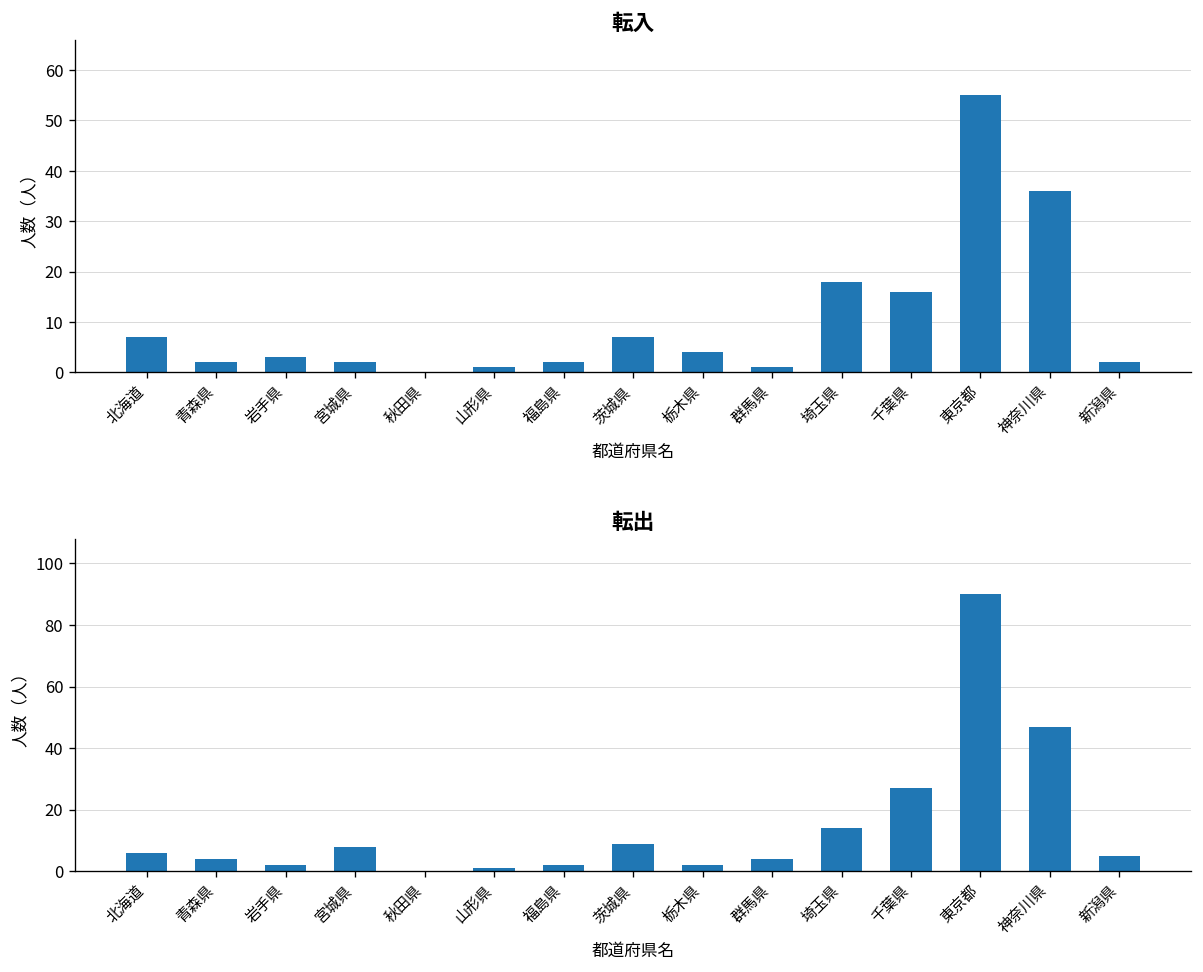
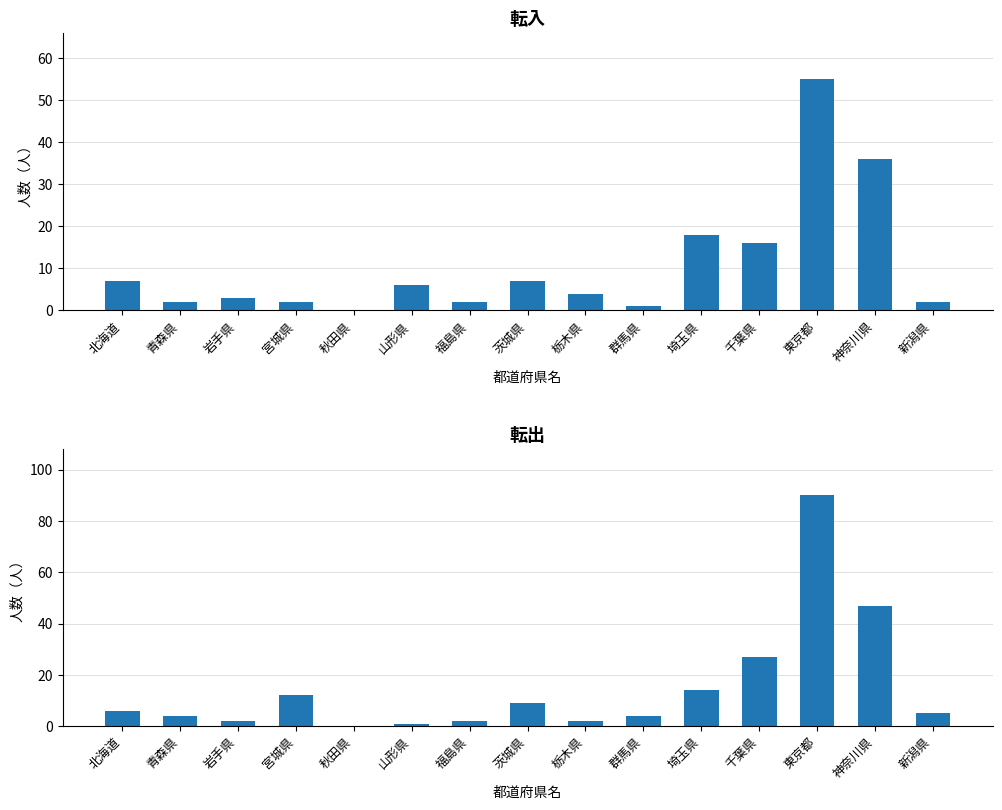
転入, 山形県: 1 -> 6
転出, 宮城県: 8 -> 12
